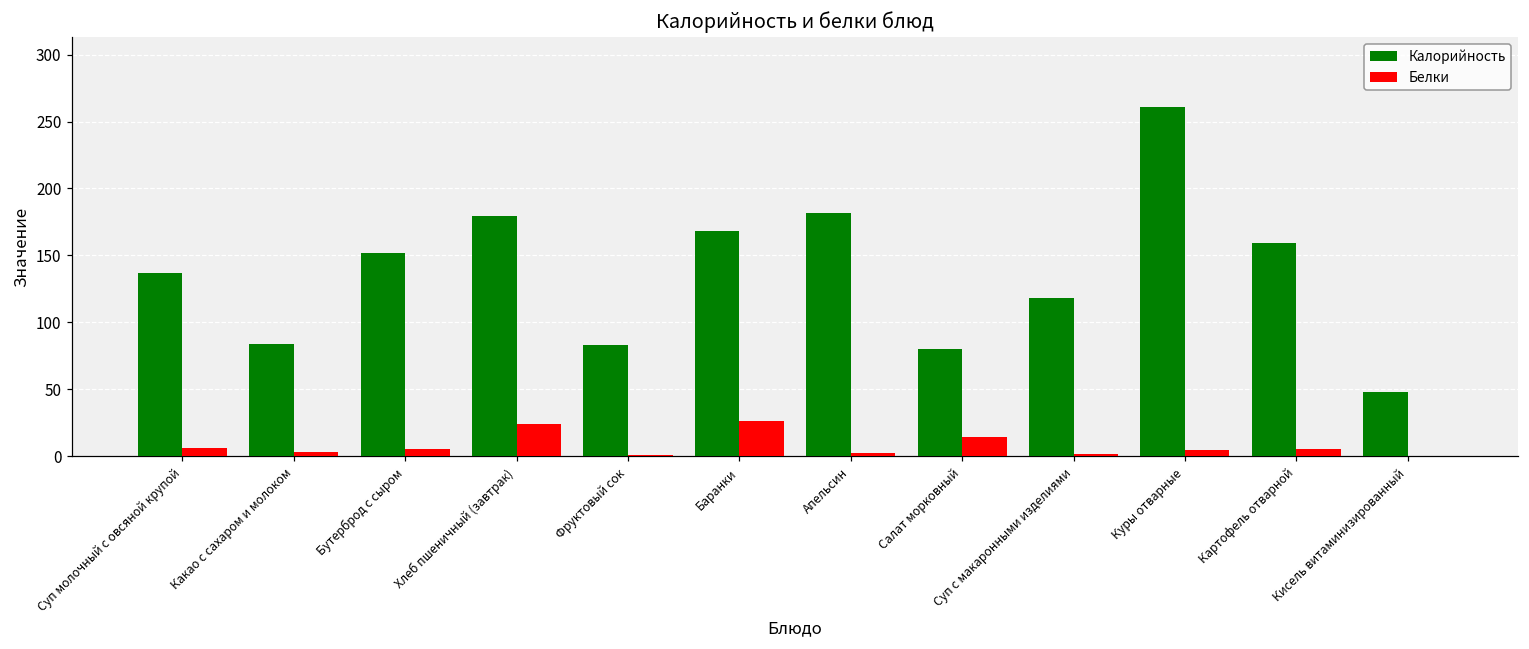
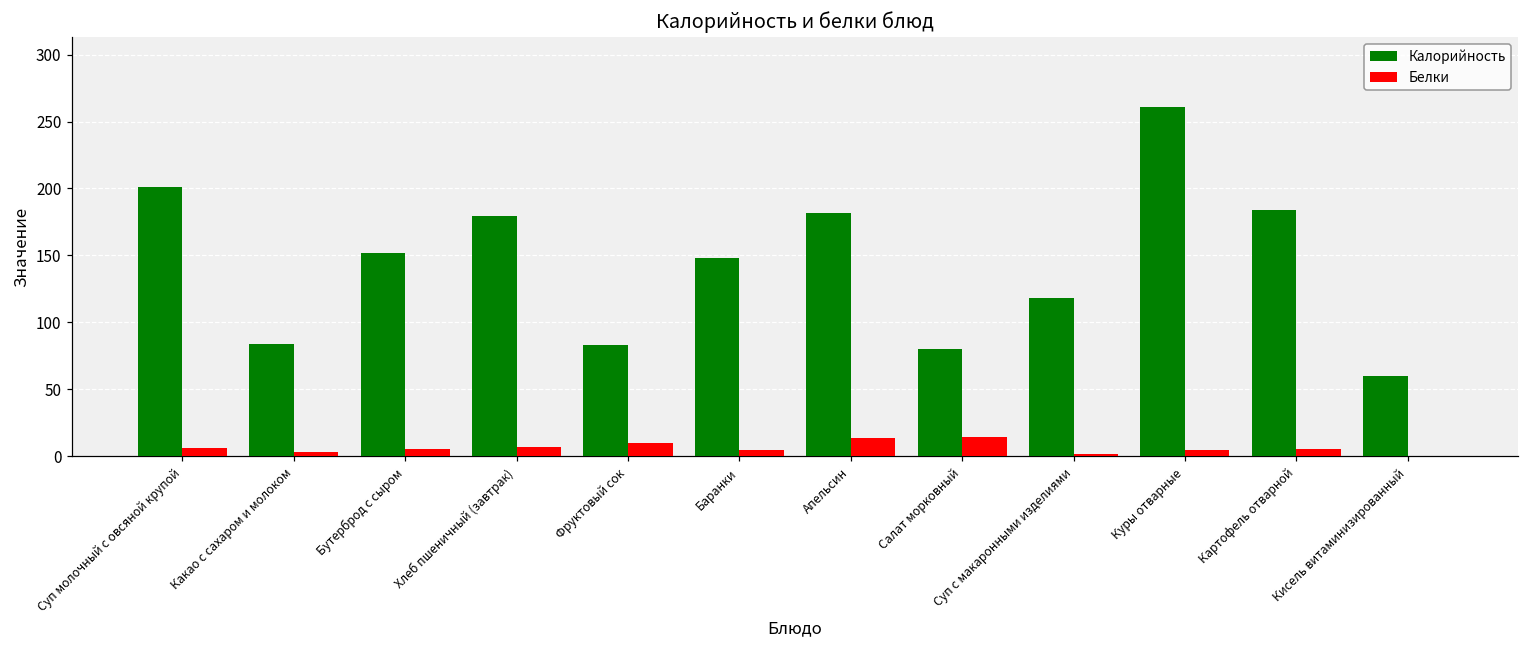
Калорийность, Суп молочный с овсяной крупой: 137 -> 201
Белки, Хлеб пшеничный (завтрак): 24 -> 7
Белки, Фруктовый сок: 1 -> 10
Калорийность, Баранки: 168 -> 148
Белки, Баранки: 26 -> 5
Белки, Апельсин: 3 -> 13
Калорийность, Картофель отварной: 159 -> 184
Калорийность, Кисель витаминизированный: 48 -> 60
